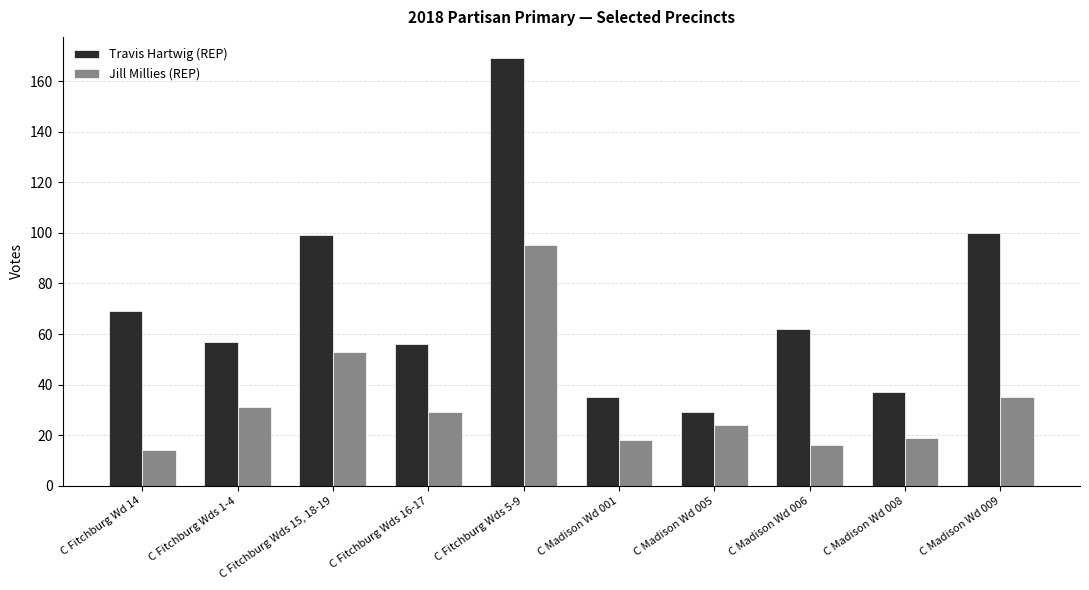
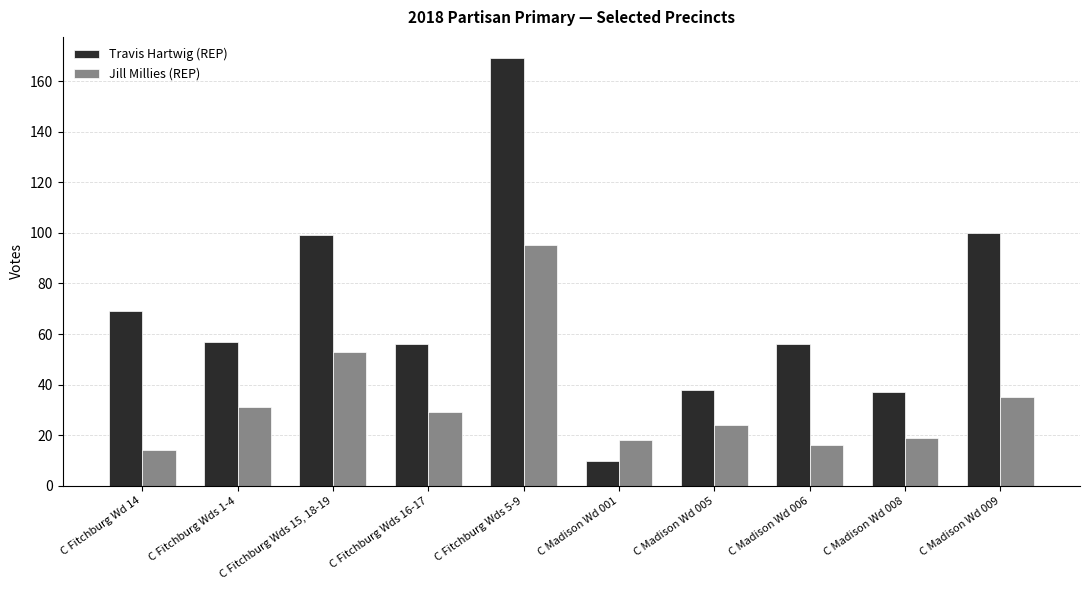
Travis Hartwig (REP), C Madison Wd 001: 35 -> 10
Travis Hartwig (REP), C Madison Wd 005: 29 -> 38
Travis Hartwig (REP), C Madison Wd 006: 62 -> 56
